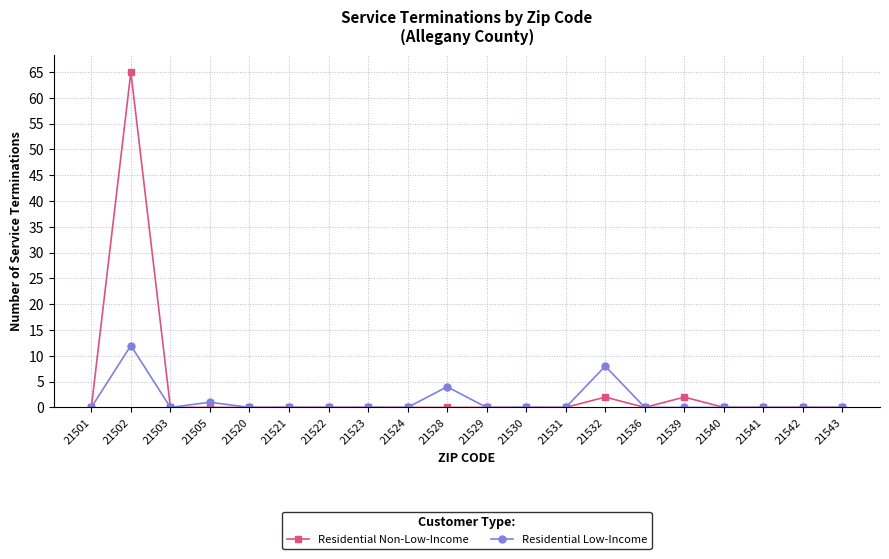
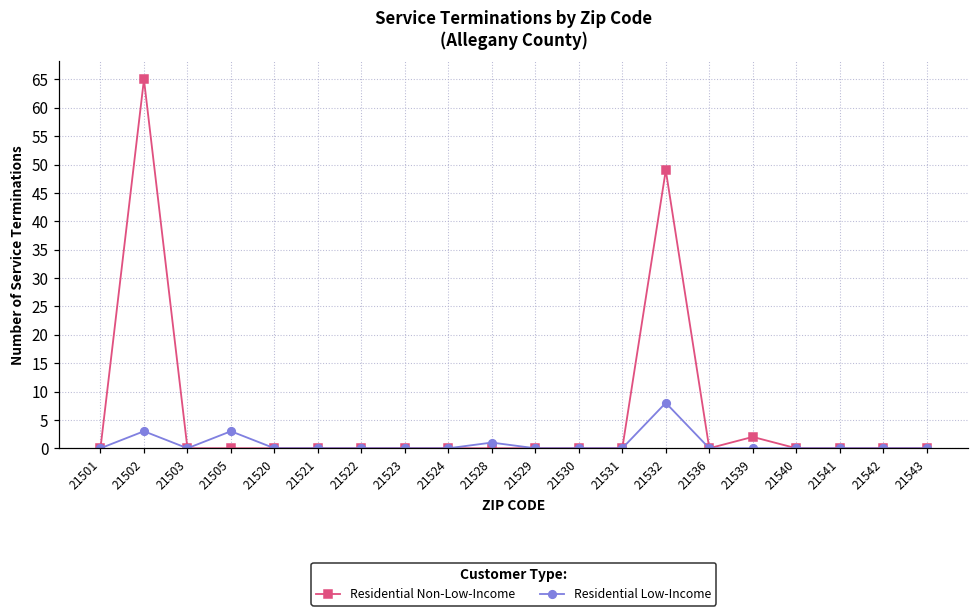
Residential Low-Income, 21502: 12 -> 3
Residential Low-Income, 21505: 1 -> 3
Residential Low-Income, 21528: 4 -> 1
Residential Non-Low-Income, 21532: 2 -> 49
